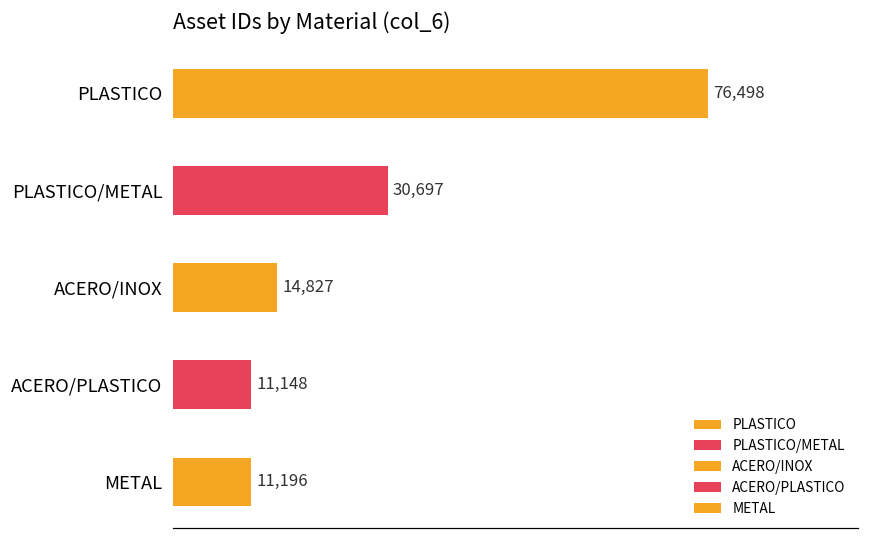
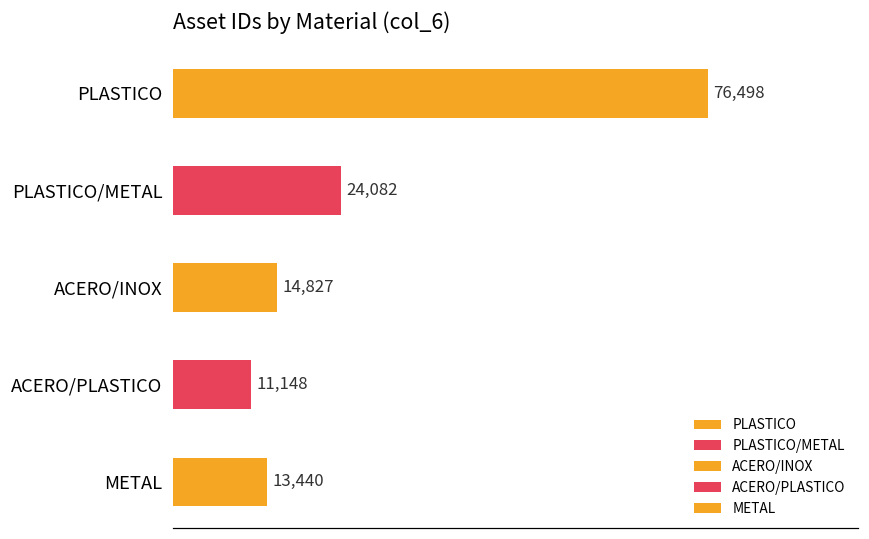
PLASTICO/METAL: 30,697 -> 24,082
METAL: 11,196 -> 13,440
